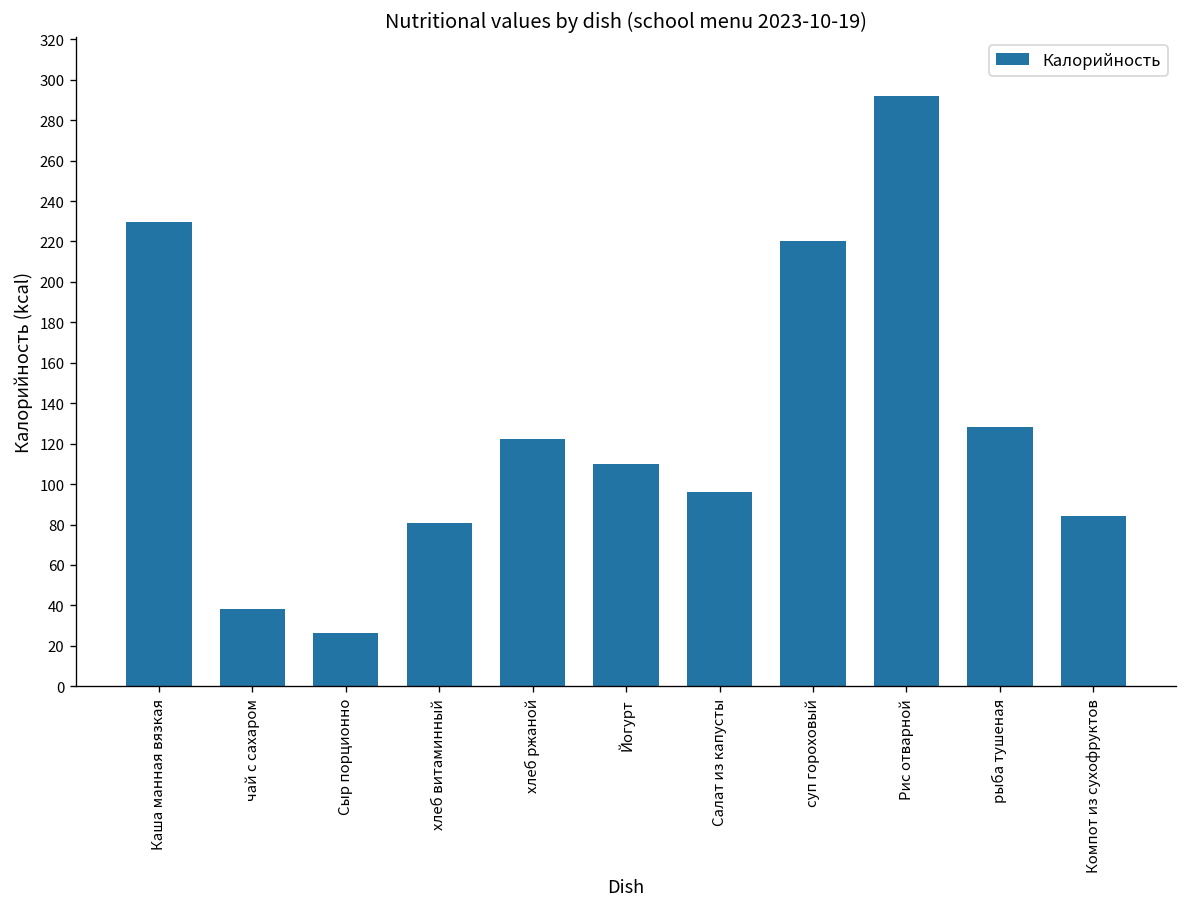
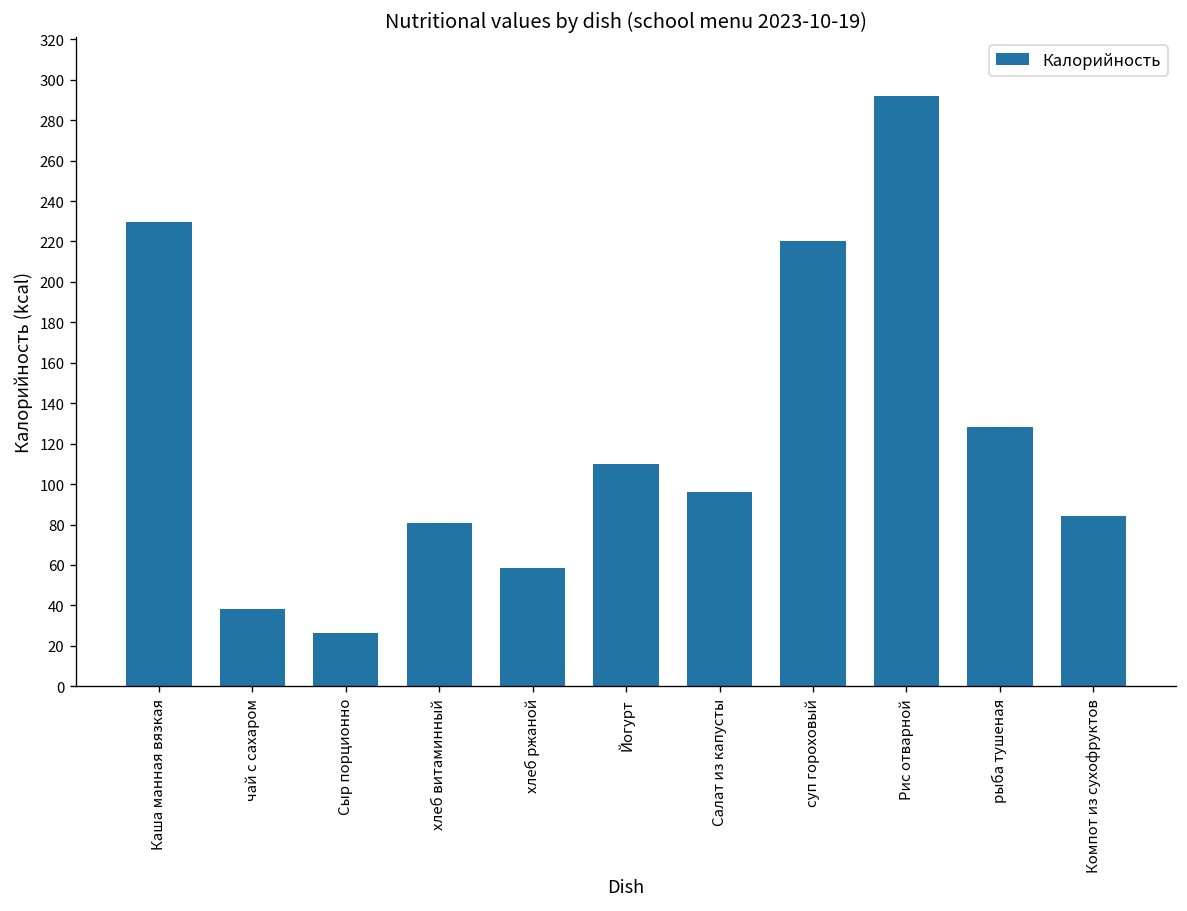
хлеб ржаной: 123 -> 59
